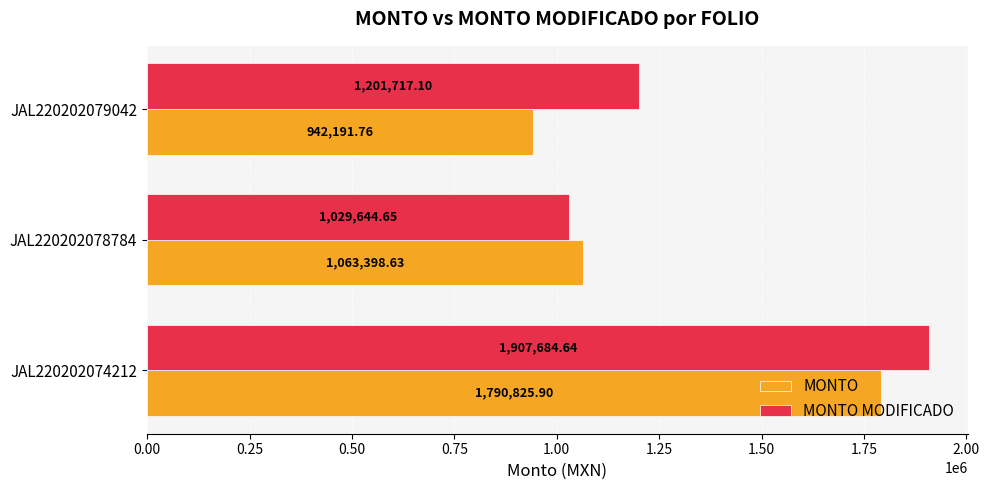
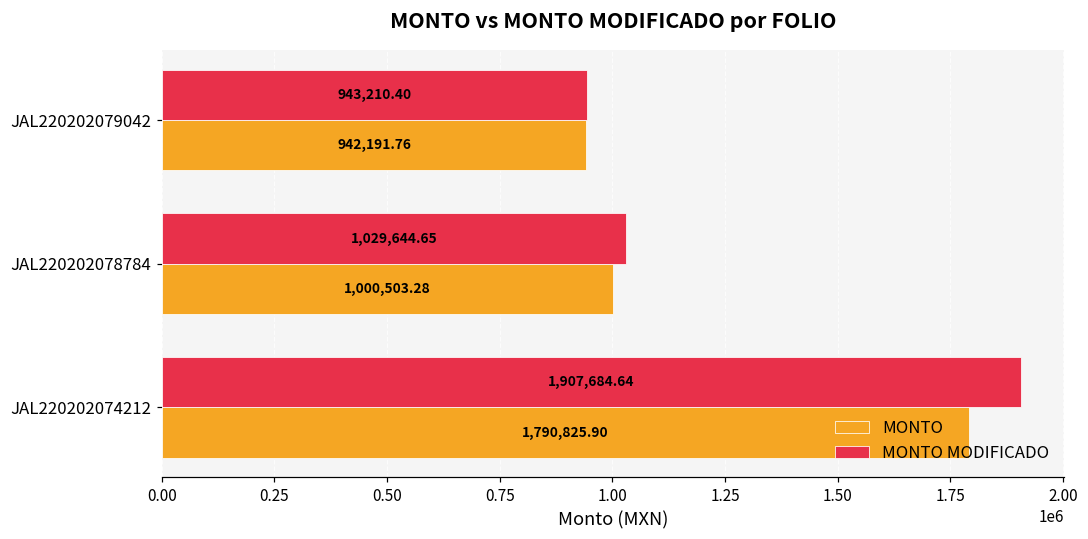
MONTO MODIFICADO, JAL220202079042: 1,201,717.10 -> 943,210.40
MONTO, JAL220202078784: 1,063,398.63 -> 1,000,503.28
